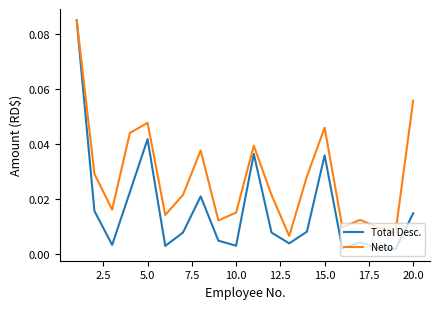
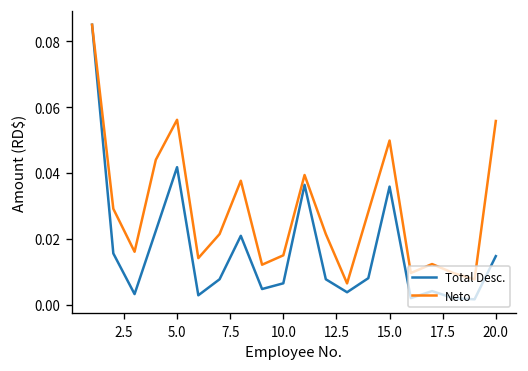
Neto, 5.0: 0.048 -> 0.056
Total Desc., 10.0: 0.003 -> 0.006
Neto, 15.0: 0.046 -> 0.050
